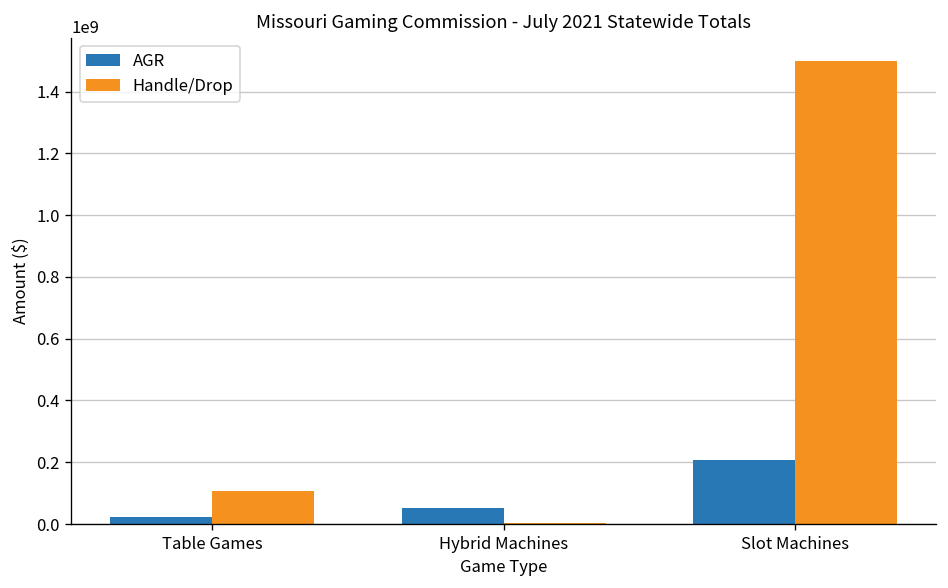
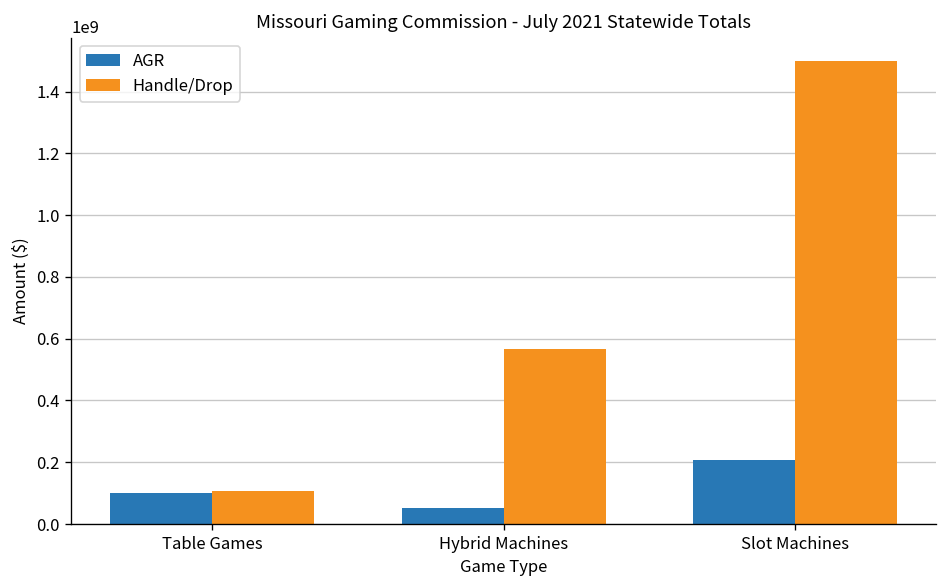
AGR, Table Games: 20000000 -> 100000000
Handle/Drop, Hybrid Machines: 0 -> 570000000
